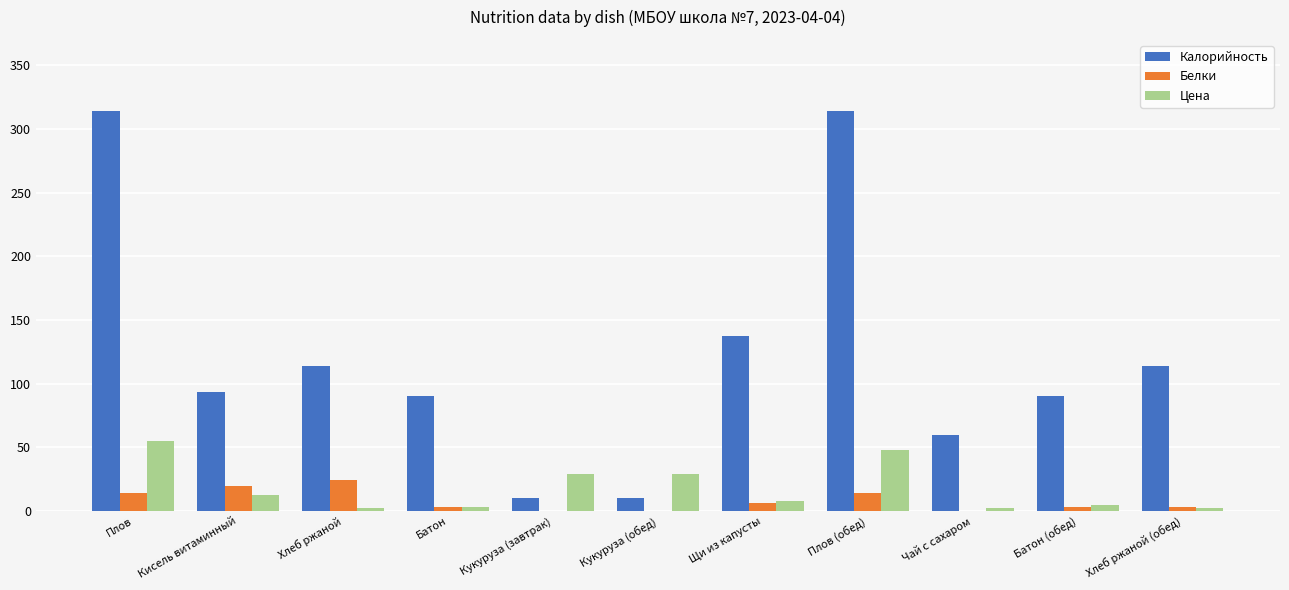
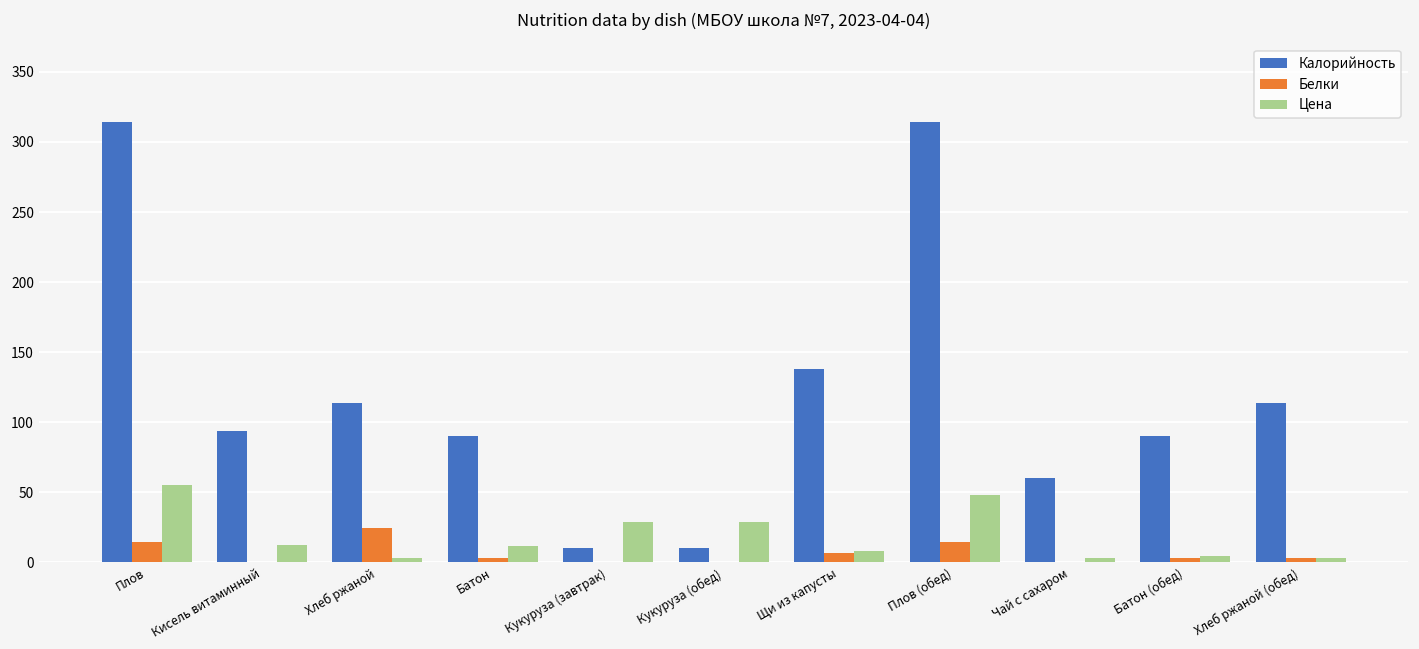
Белки, Кисель витаминный: 20 -> 0
Цена, Батон: 3 -> 12
